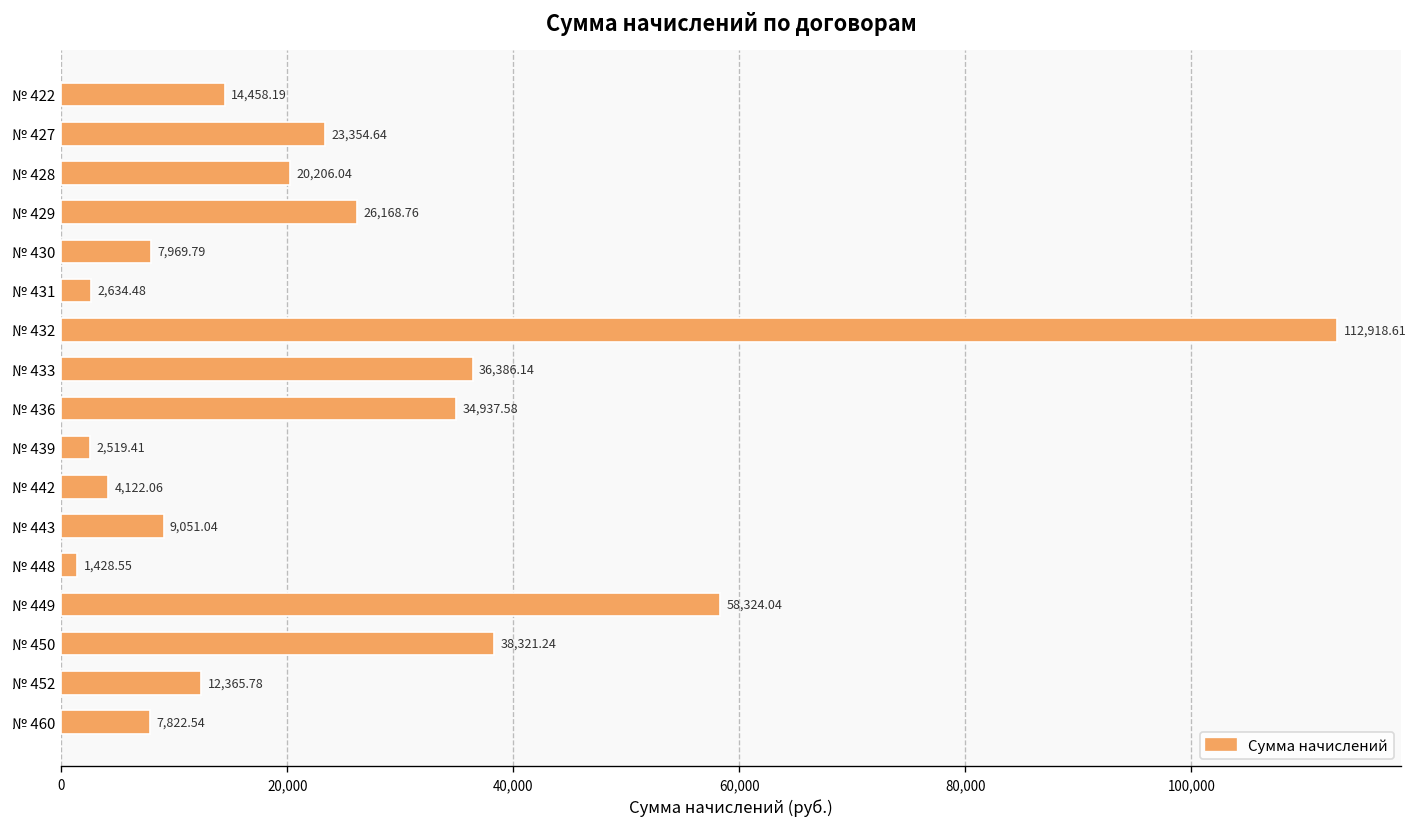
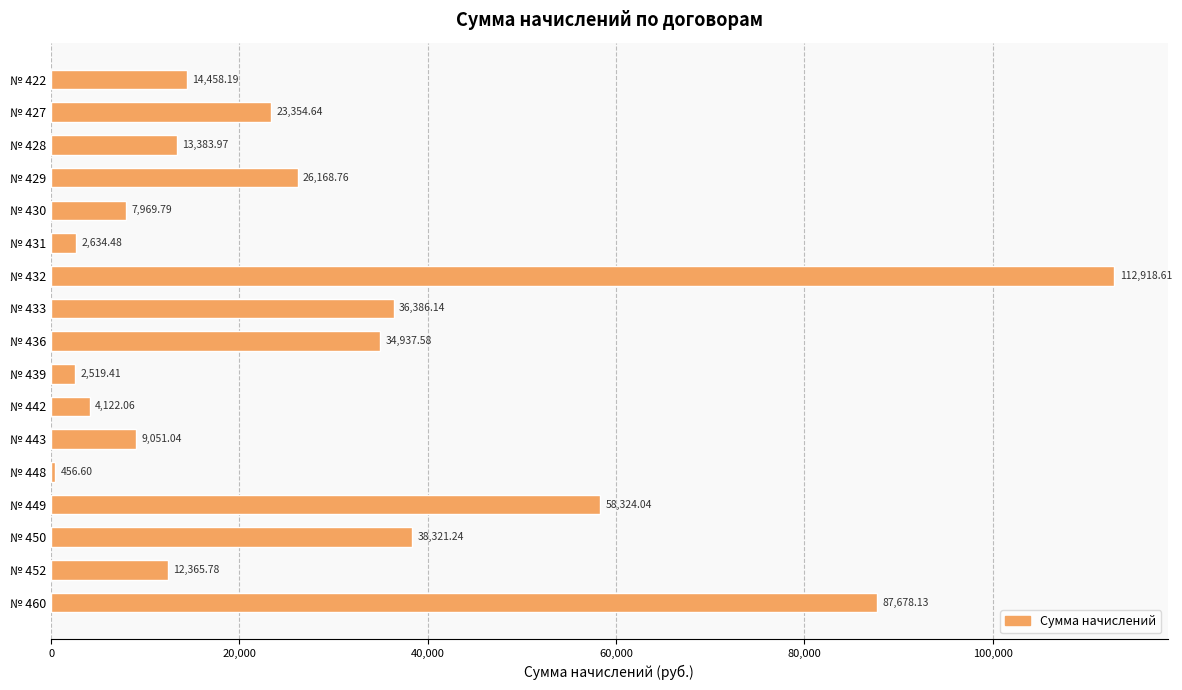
№ 428: 20,206.04 -> 13,383.97
№ 448: 1,428.55 -> 456.60
№ 460: 7,822.54 -> 87,678.13
